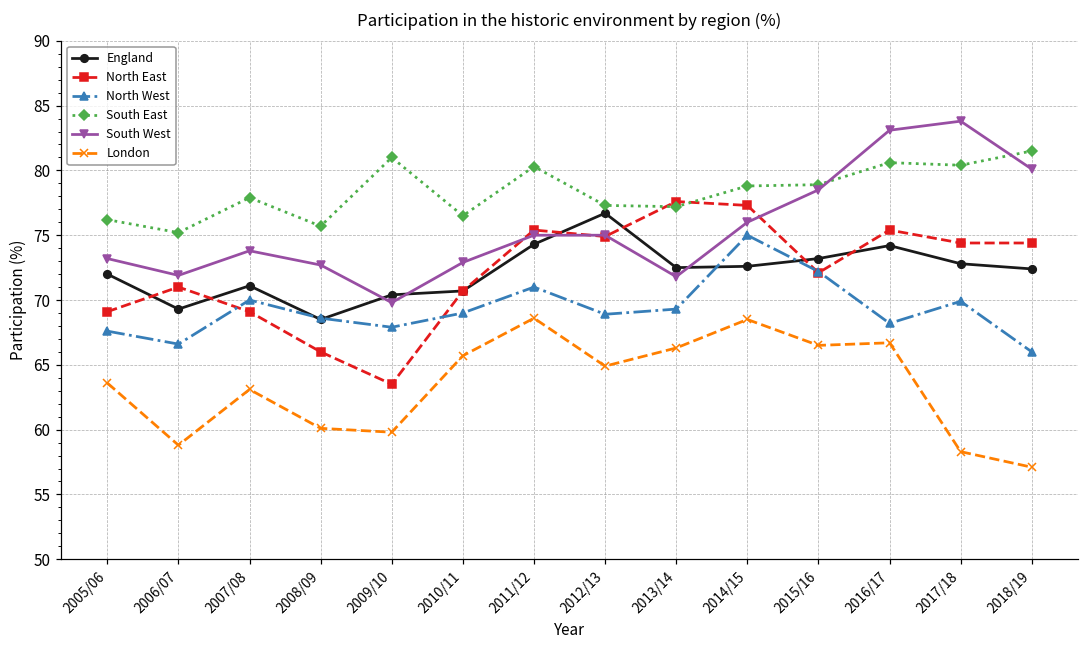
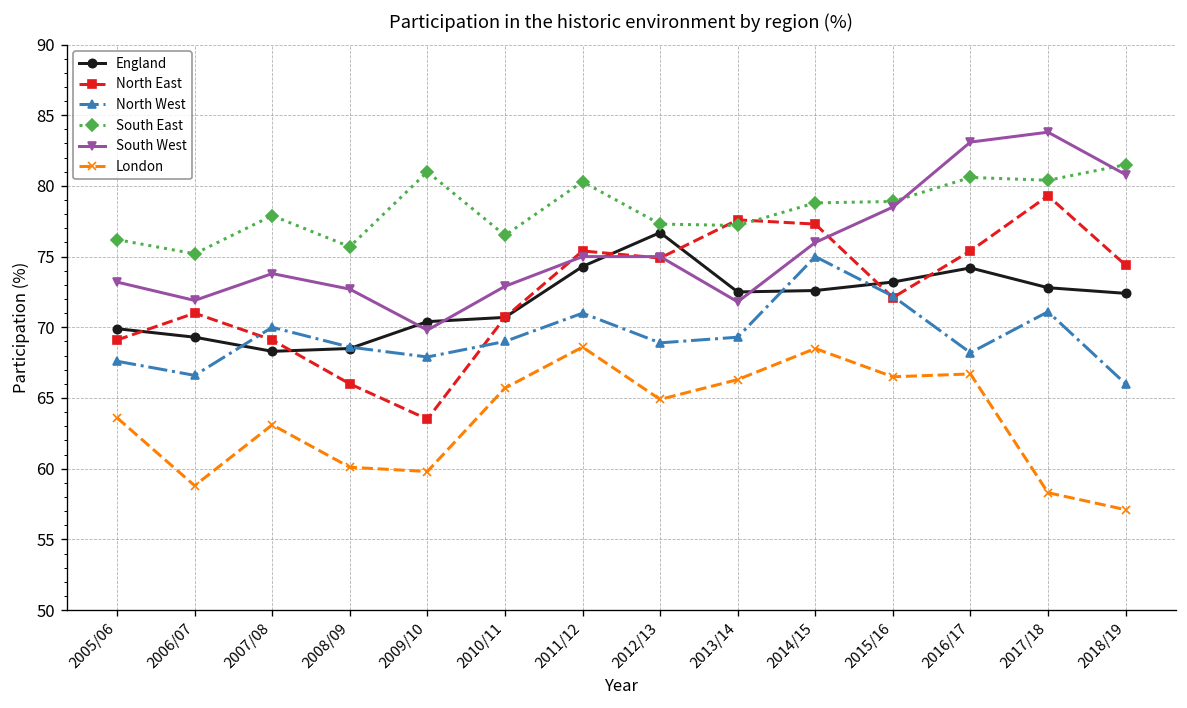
England, 2005/06: 72.0 -> 69.9
England, 2007/08: 71.1 -> 68.3
North East, 2017/18: 74.4 -> 79.3
North West, 2017/18: 69.9 -> 71.1
South West, 2018/19: 80.1 -> 80.8
